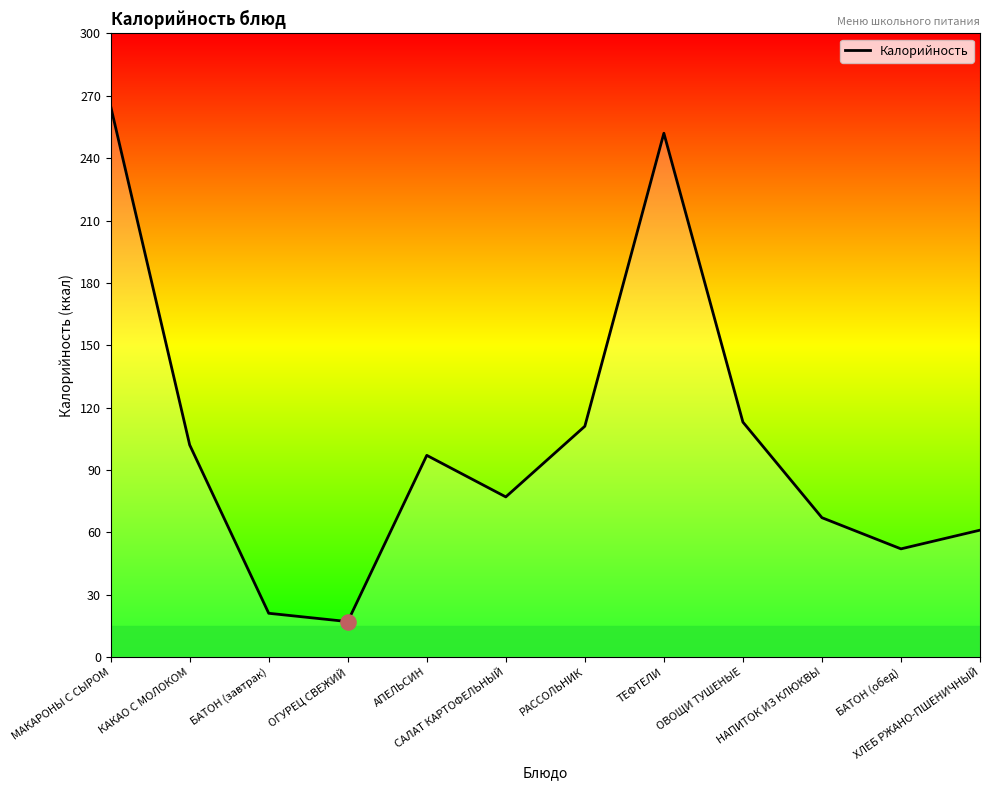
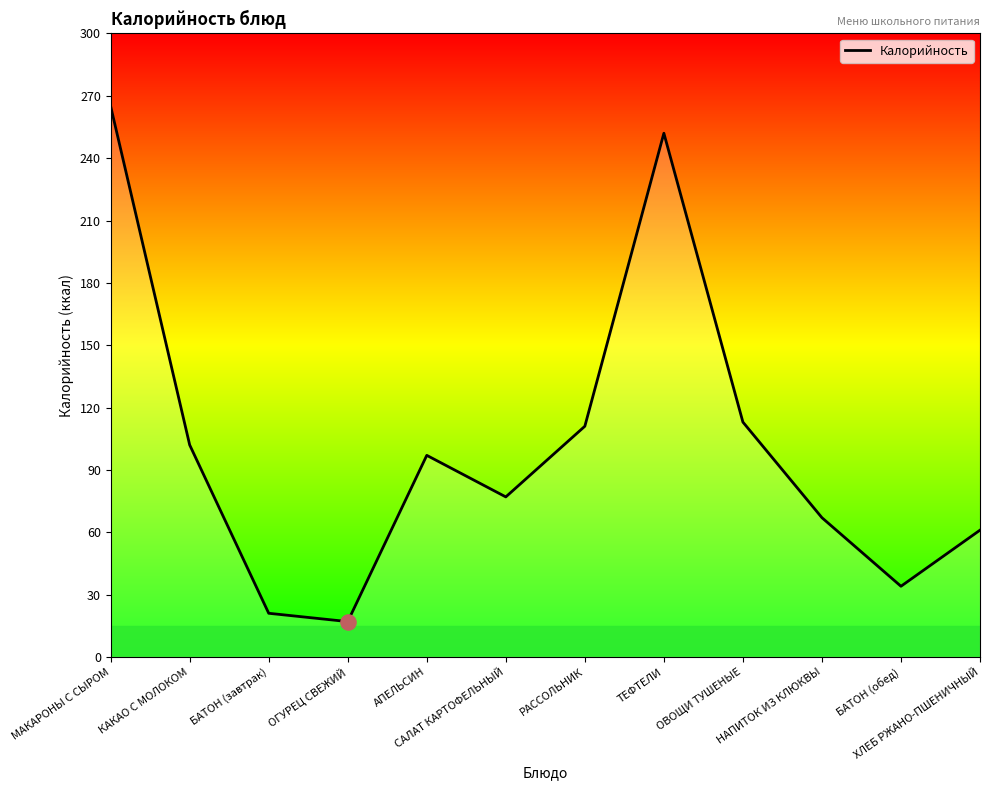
Калорийность, БАТОН (обед): 52 -> 34
